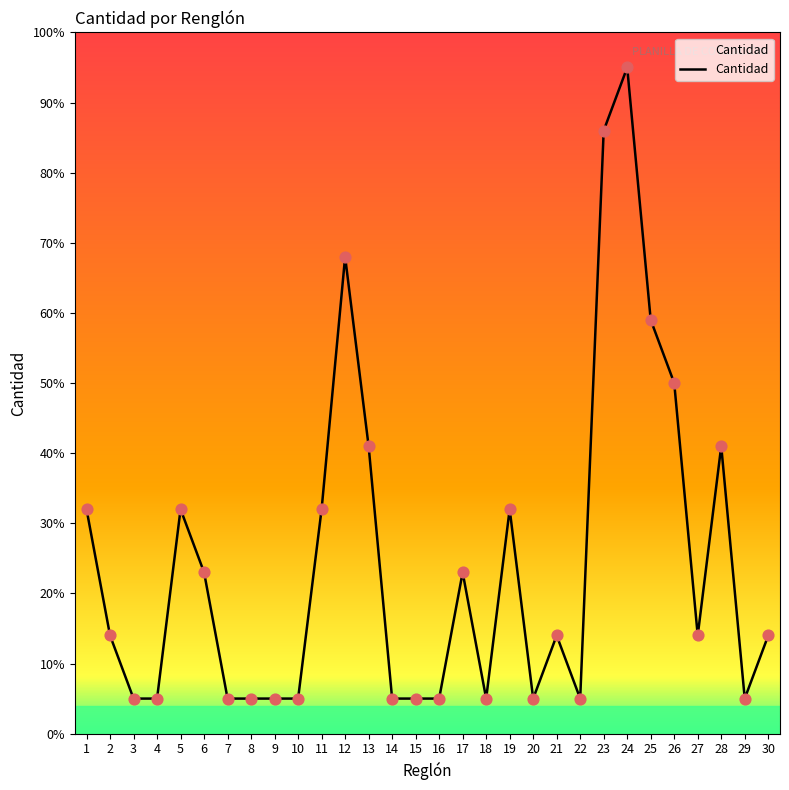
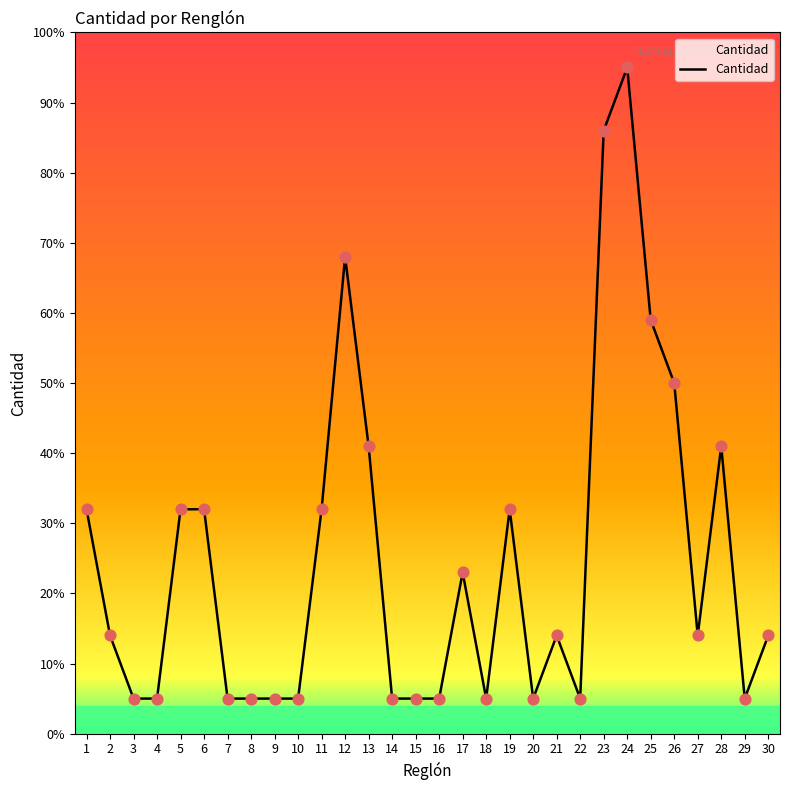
6: 23% -> 32%
